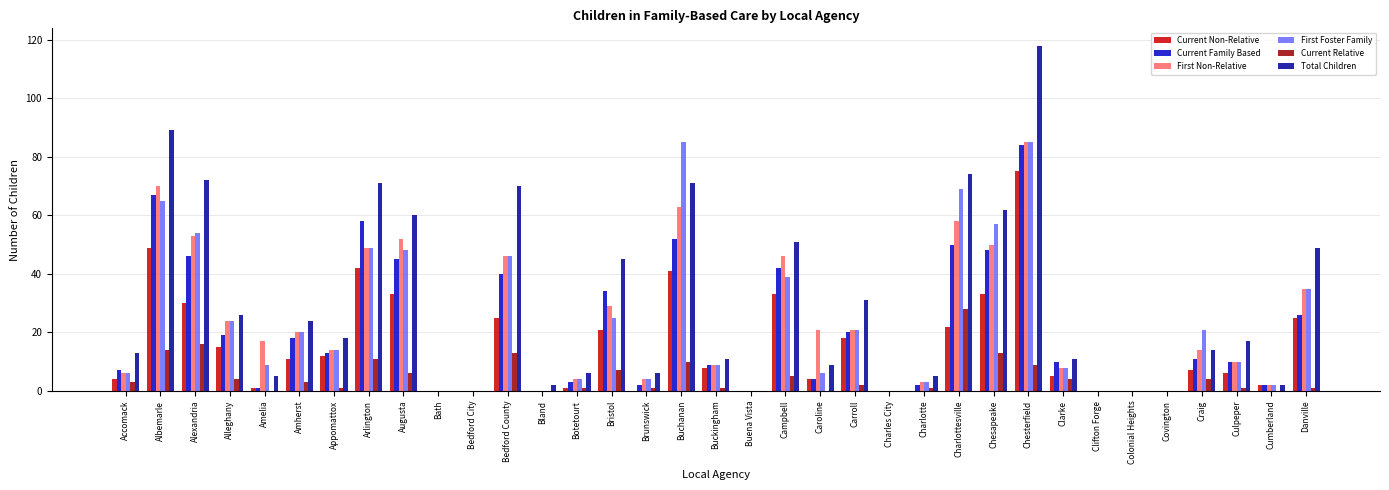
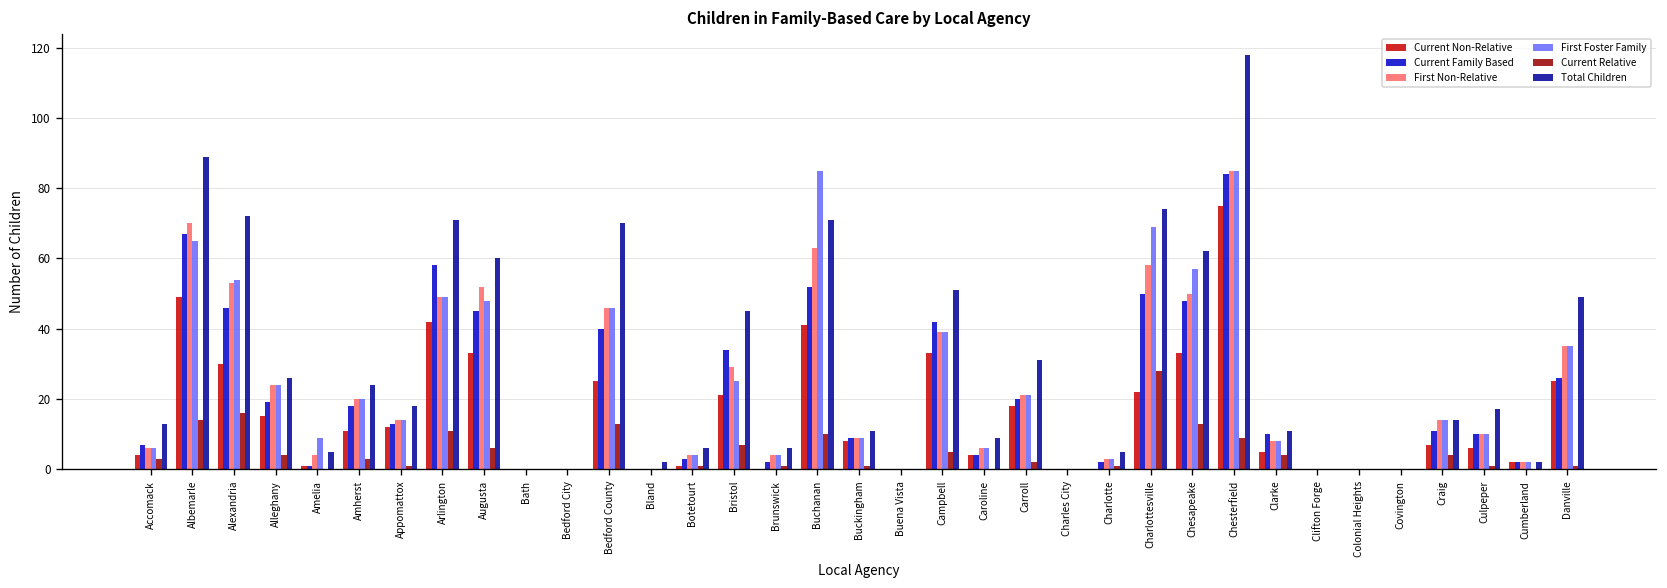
First Non-Relative, Amelia: 17 -> 4
First Non-Relative, Campbell: 46 -> 39
First Non-Relative, Caroline: 21 -> 6
First Foster Family, Craig: 21 -> 14
